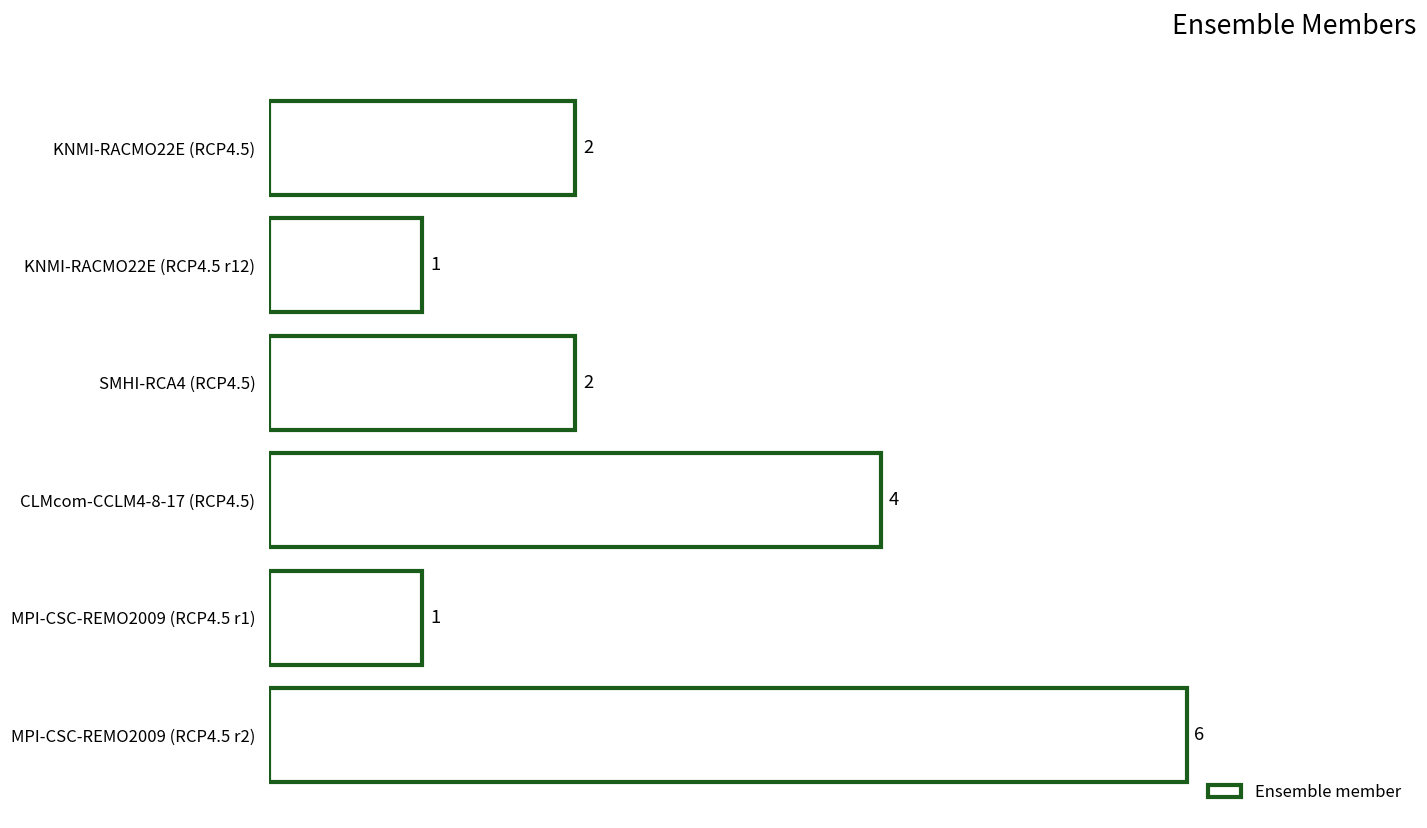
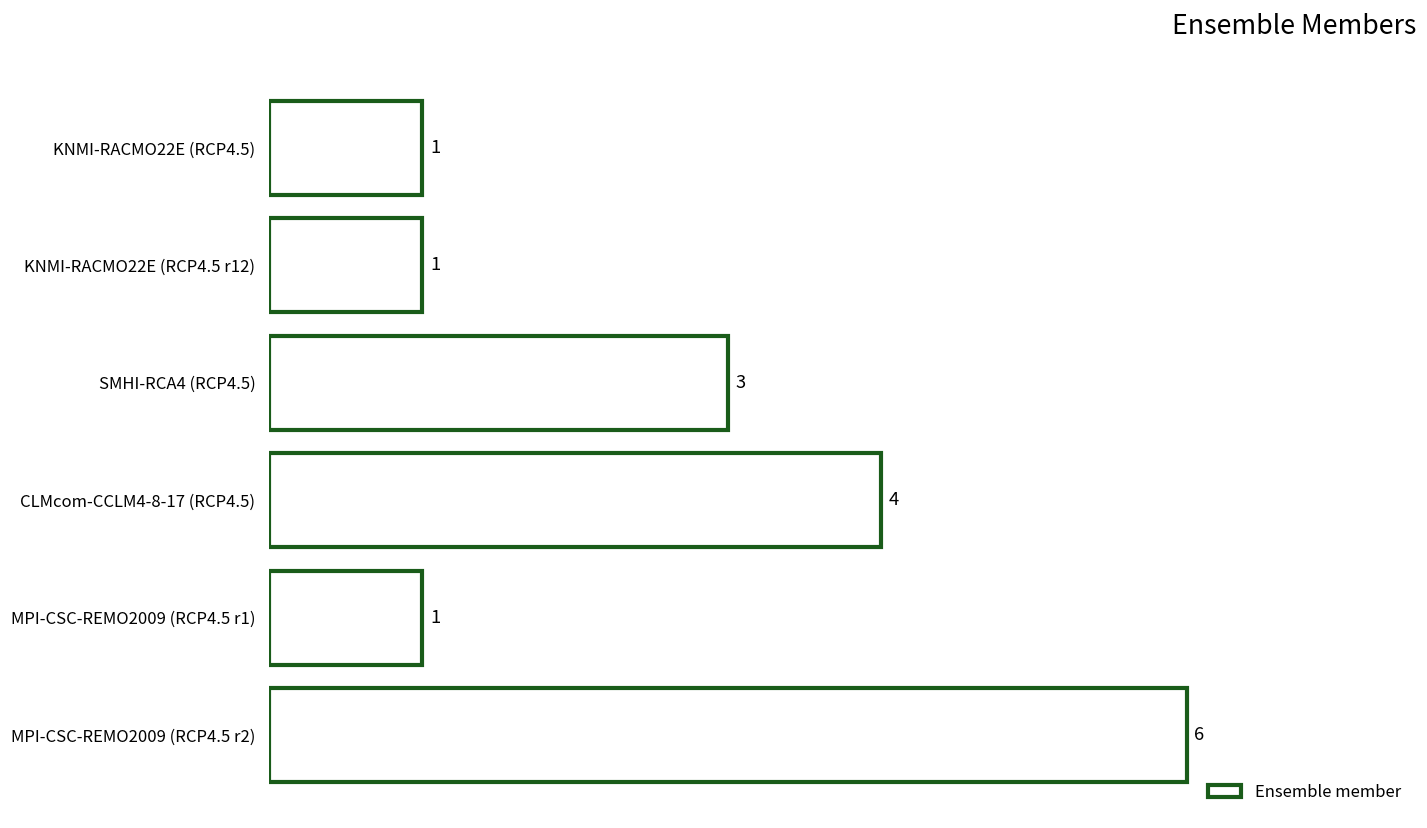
KNMI-RACMO22E (RCP4.5): 2 -> 1
SMHI-RCA4 (RCP4.5): 2 -> 3
